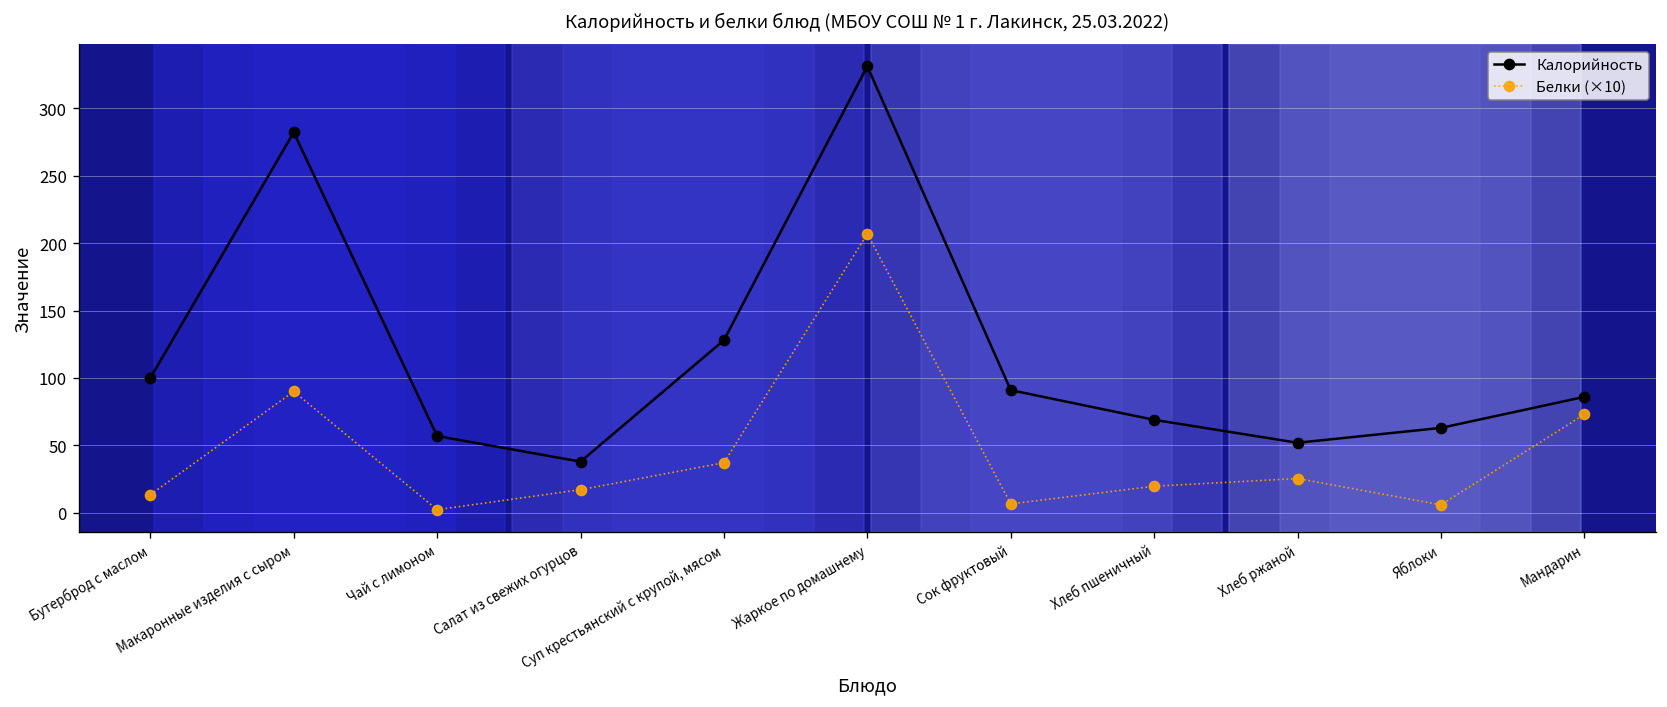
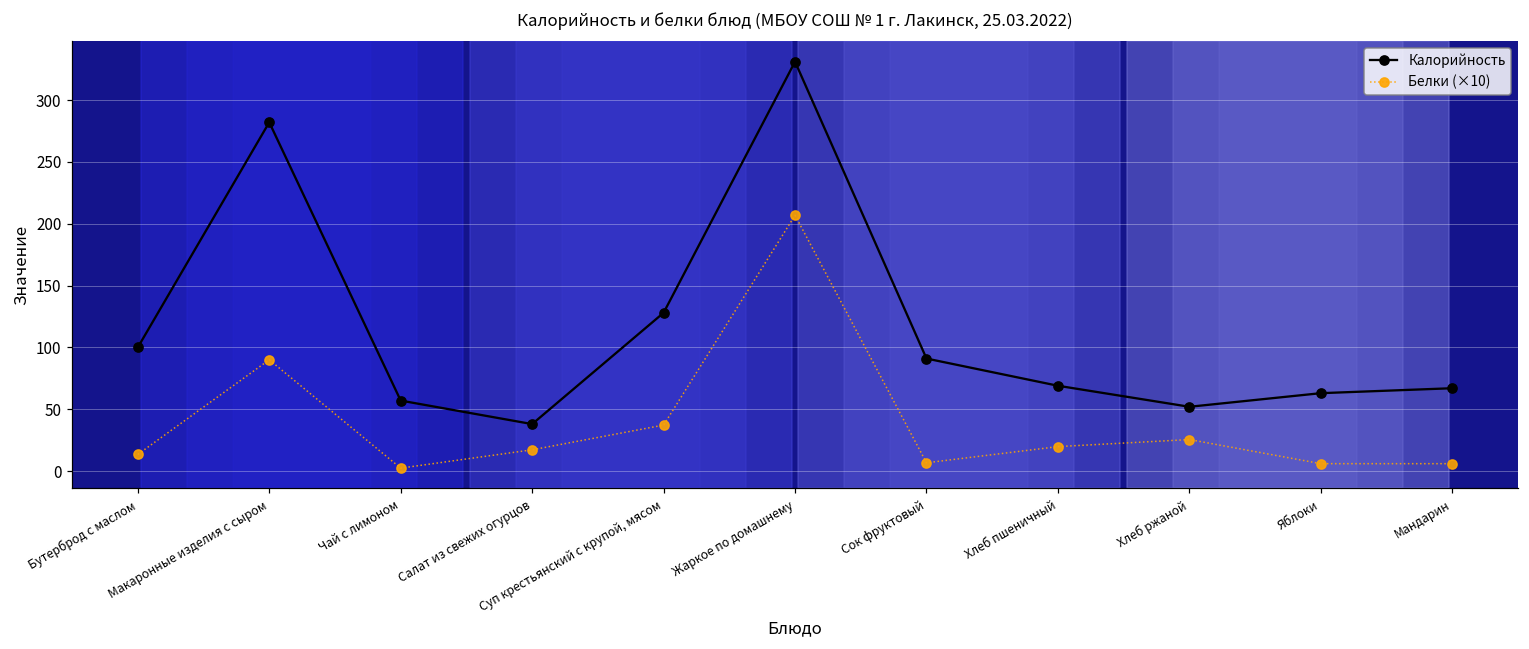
Калорийность, Мандарин: 86 -> 67
Белки (×10), Мандарин: 73 -> 6
